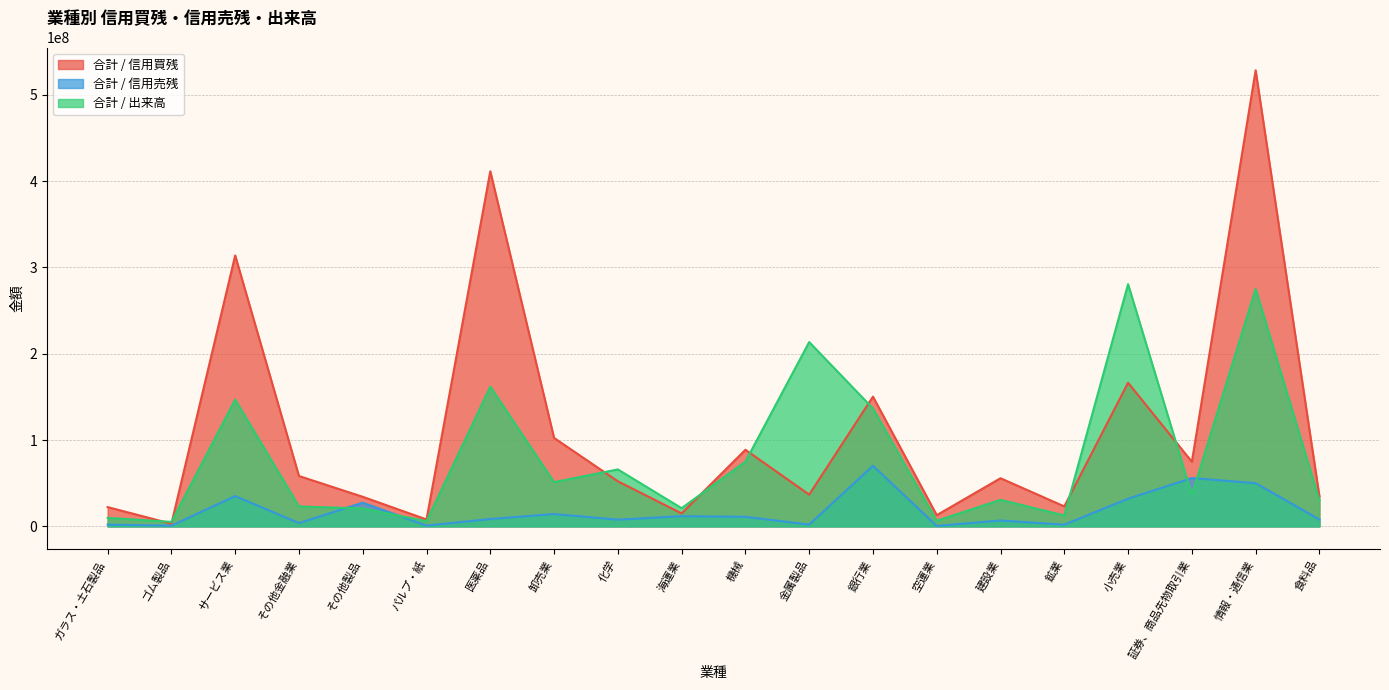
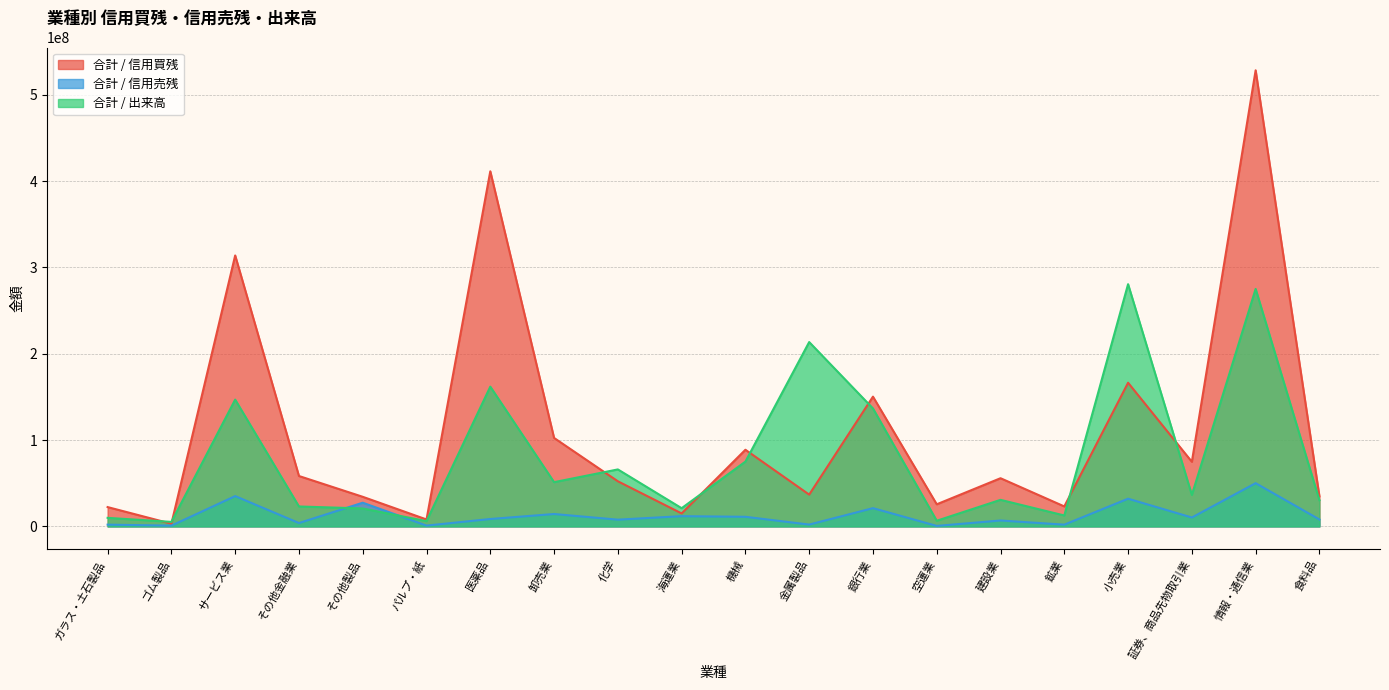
合計 / 信用売残, 銀行業: 70000000 -> 20000000
合計 / 信用買残, 空運業: 10000000 -> 30000000
合計 / 信用売残, 証券、商品先物取引業: 60000000 -> 10000000
